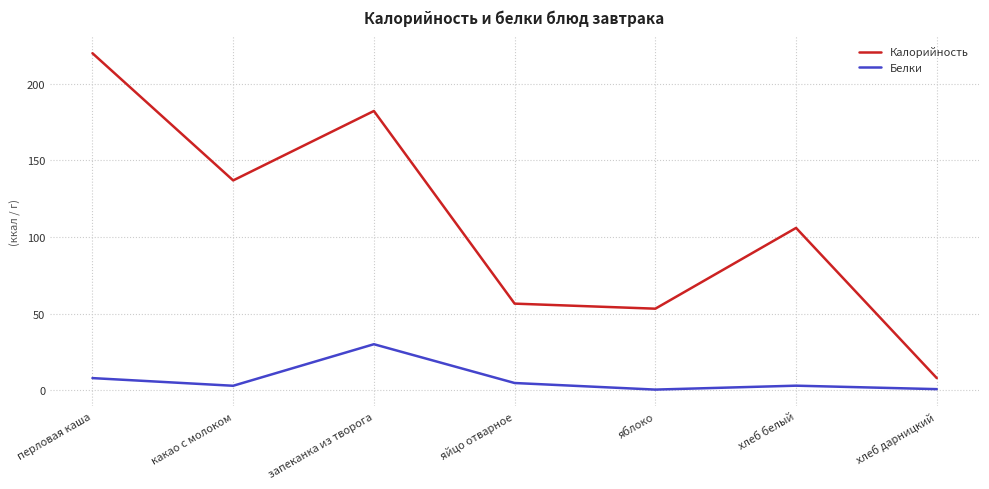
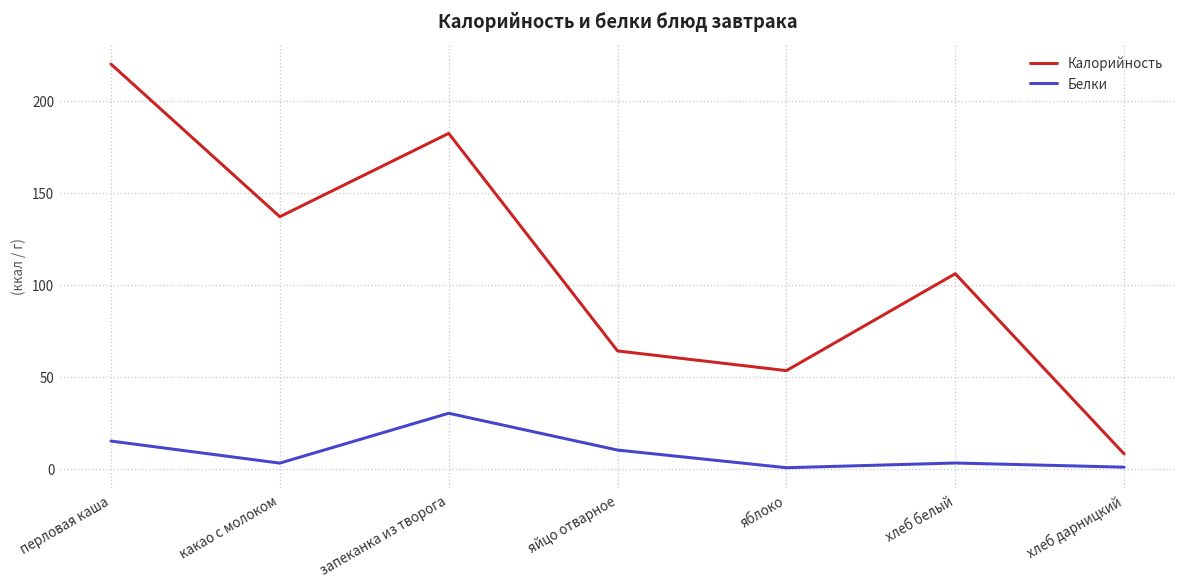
Белки, перловая каша: 8 -> 15
Калорийность, яйцо отварное: 57 -> 64
Белки, яйцо отварное: 5 -> 10
